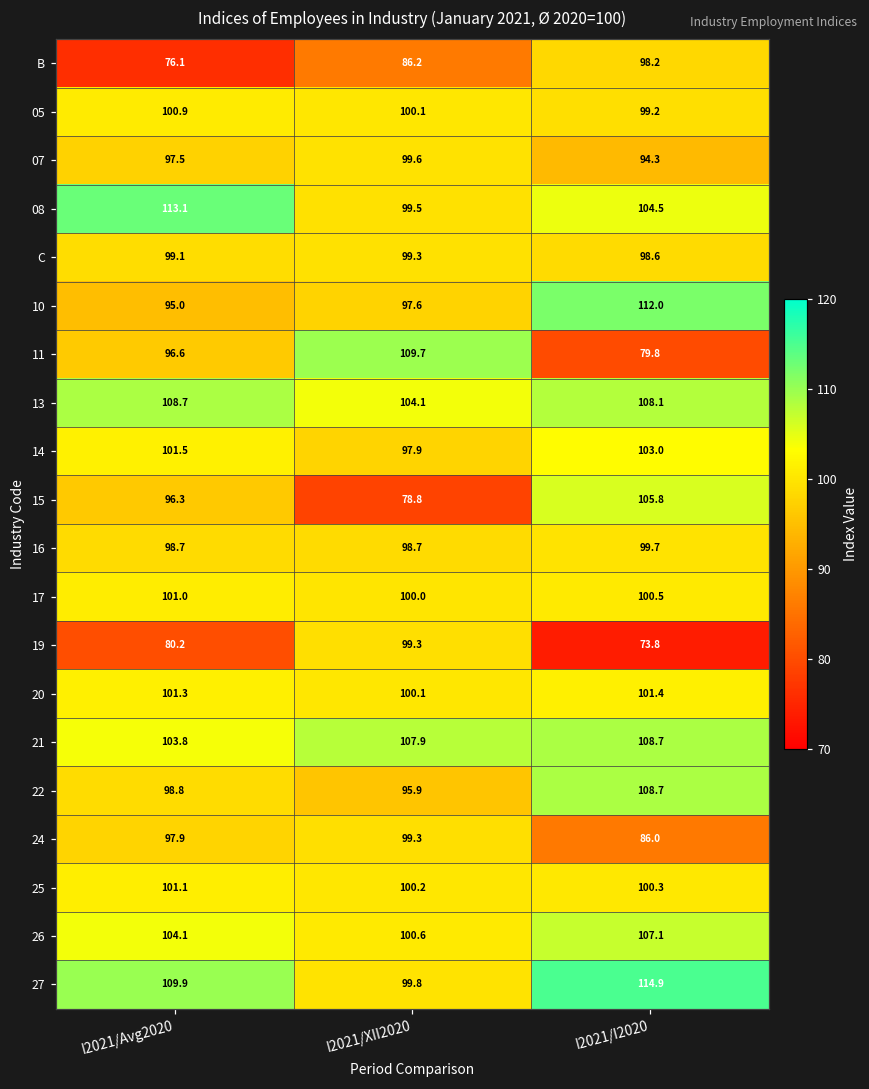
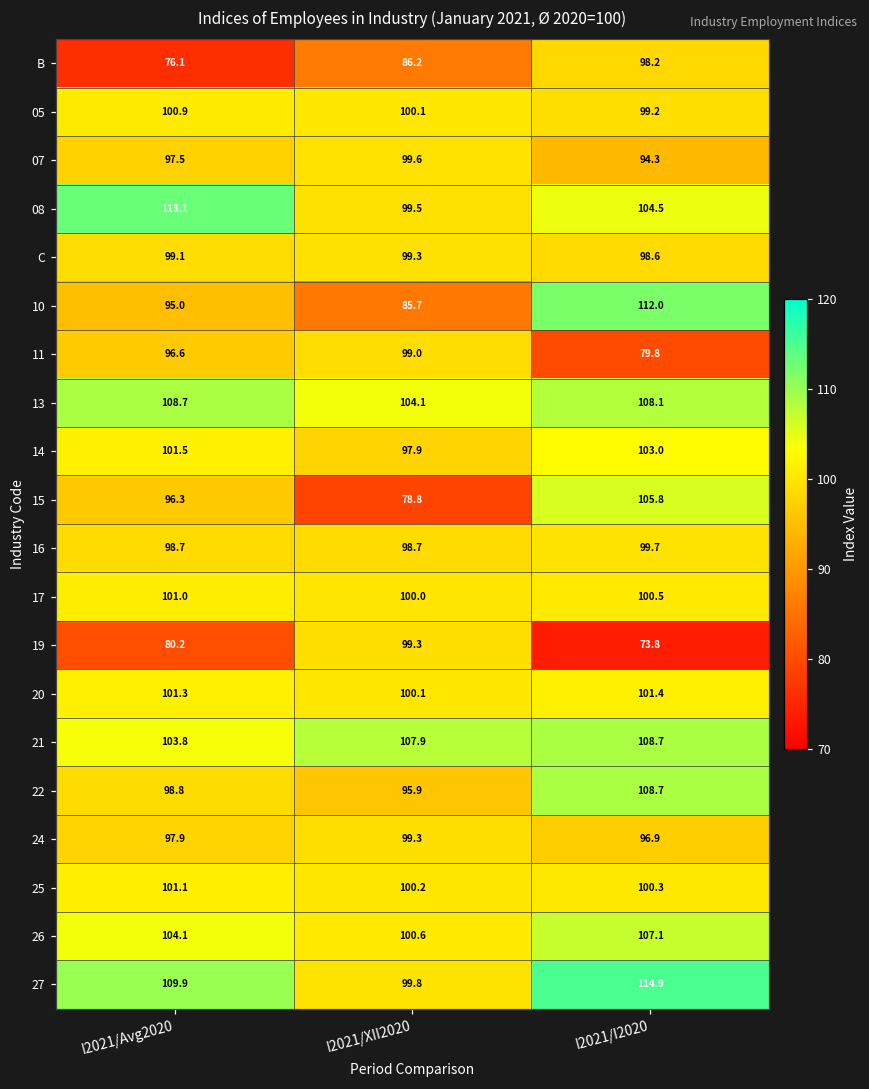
10, I2021/XII2020: 97.6 -> 85.7
11, I2021/XII2020: 109.7 -> 99.0
24, I2021/I2020: 86.0 -> 96.9
